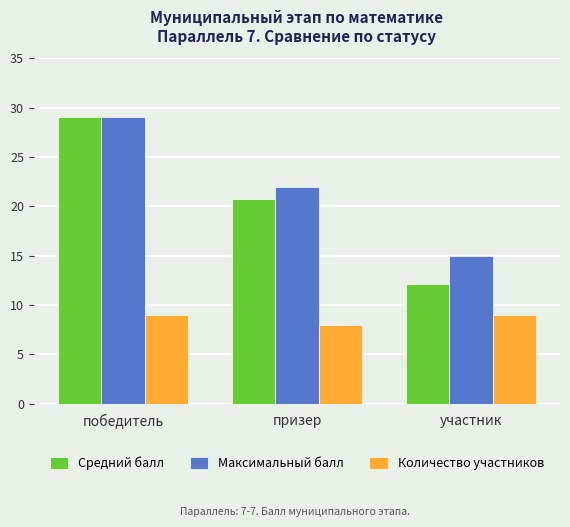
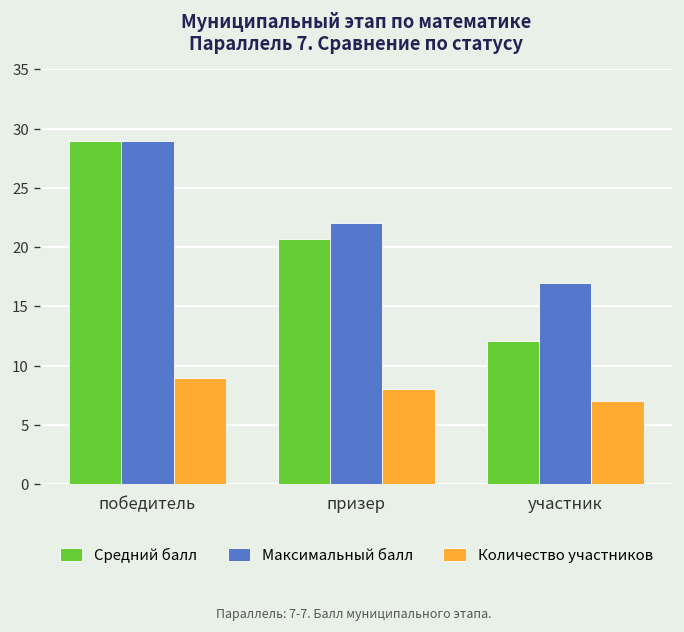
Максимальный балл, участник: 15 -> 17
Количество участников, участник: 9 -> 7
